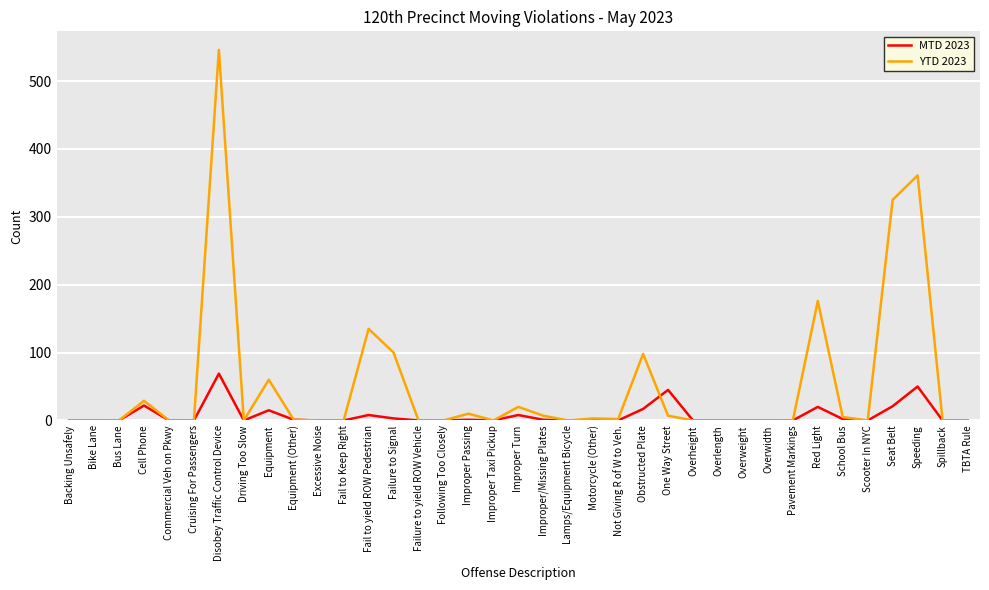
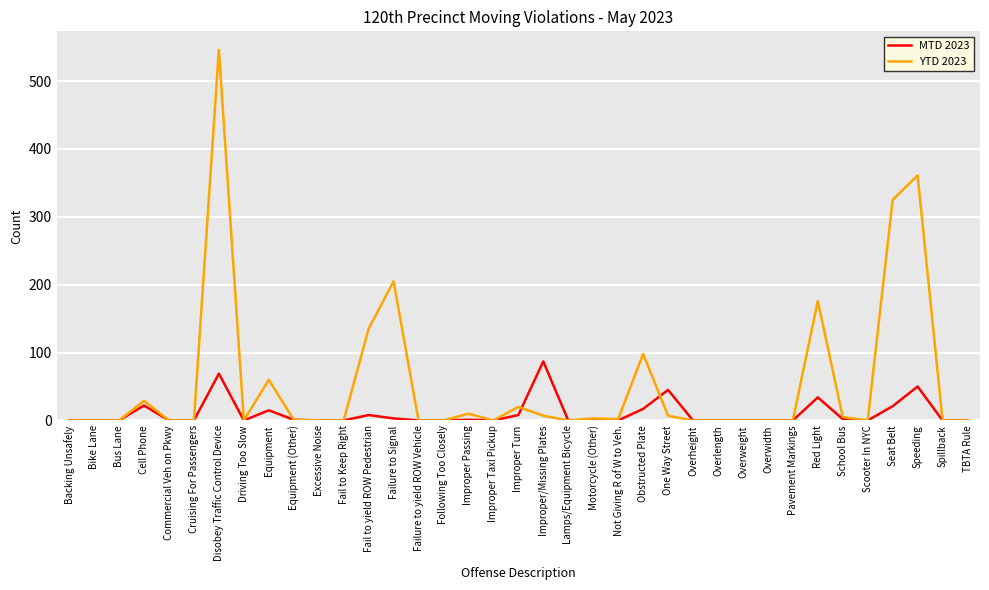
YTD 2023, Failure to Signal: 100 -> 210
MTD 2023, Improper/Missing Plates: 0 -> 90
MTD 2023, Red Light: 20 -> 30
